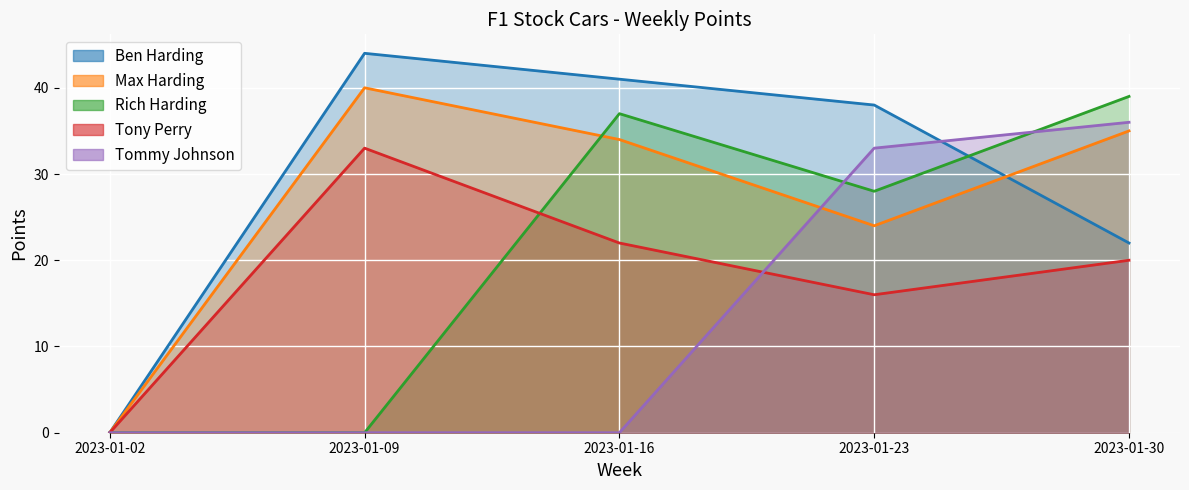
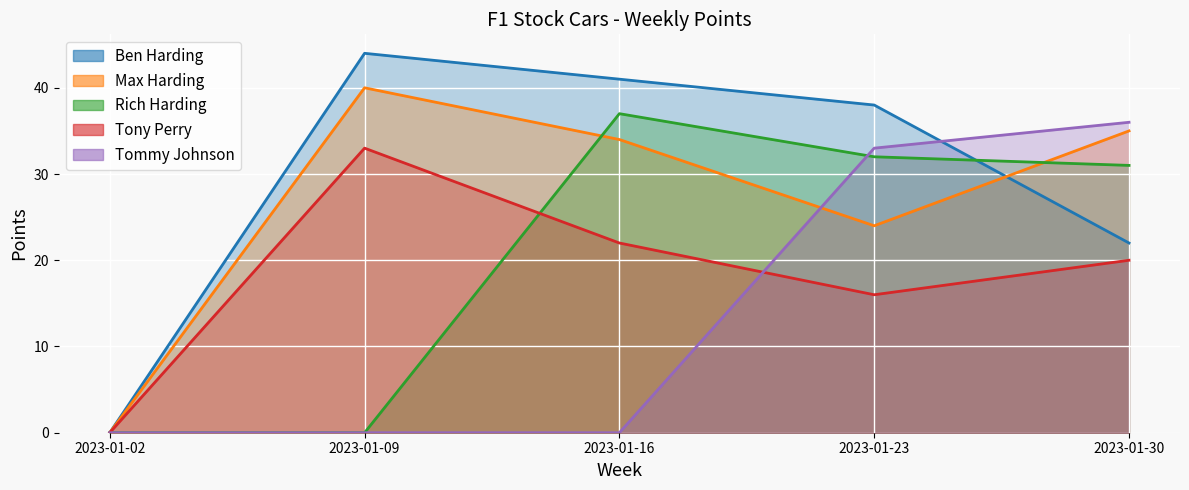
Rich Harding, 2023-01-23: 28 -> 32
Rich Harding, 2023-01-30: 39 -> 31
